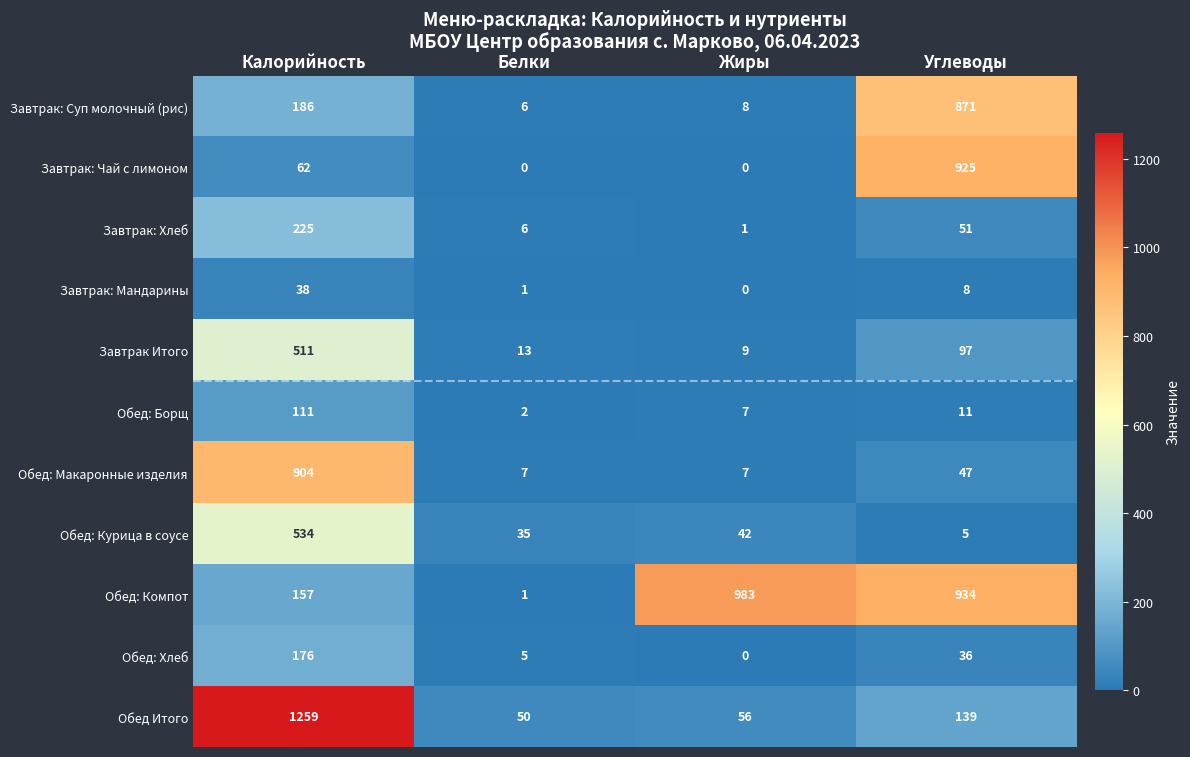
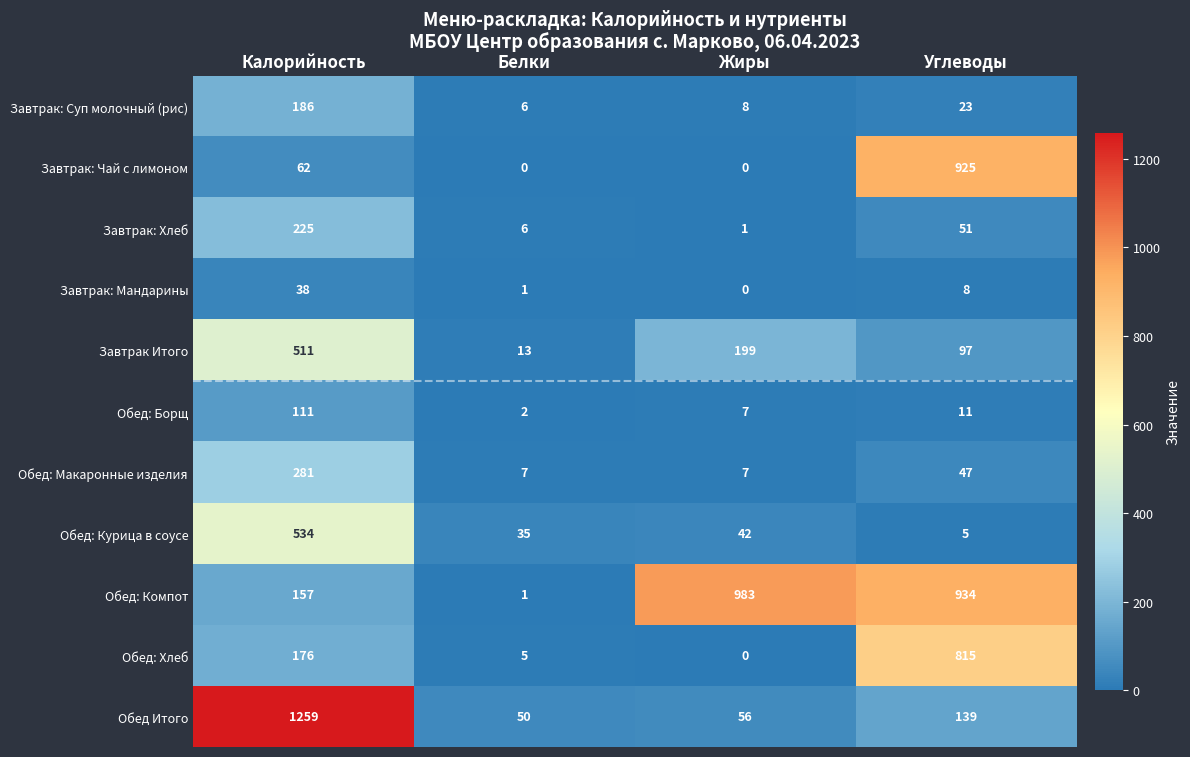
Завтрак: Суп молочный (рис), Углеводы: 871 -> 23
Завтрак Итого, Жиры: 9 -> 199
Обед: Макаронные изделия, Калорийность: 904 -> 281
Обед: Хлеб, Углеводы: 36 -> 815
